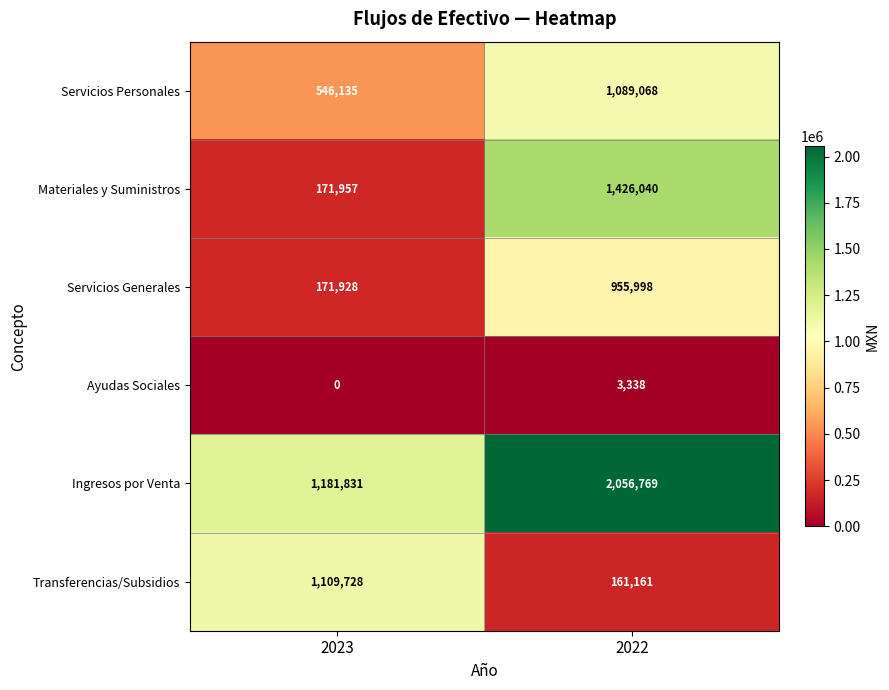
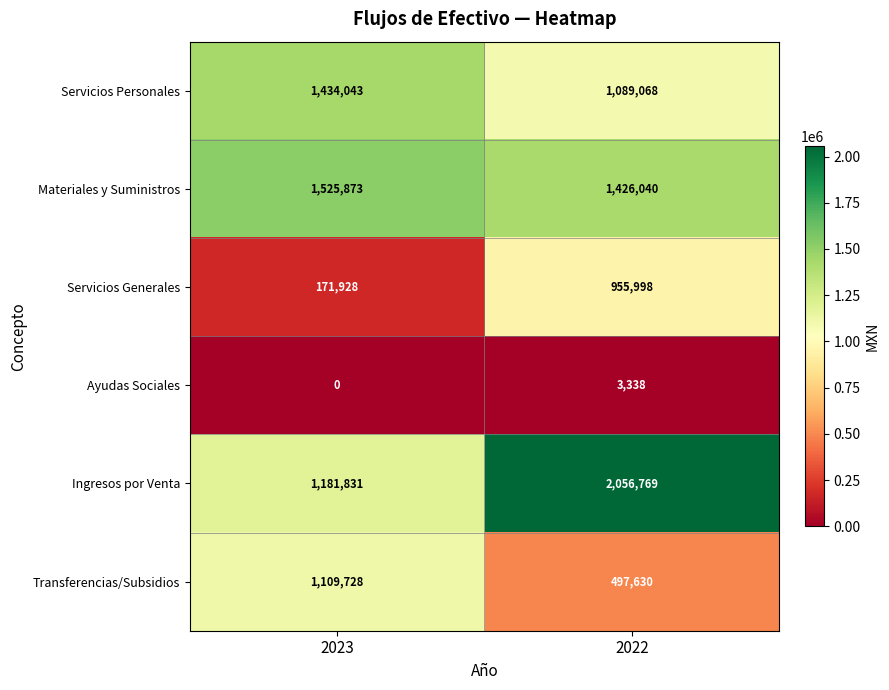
Servicios Personales, 2023: 546,135 -> 1,434,043
Materiales y Suministros, 2023: 171,957 -> 1,525,873
Transferencias/Subsidios, 2022: 161,161 -> 497,630
